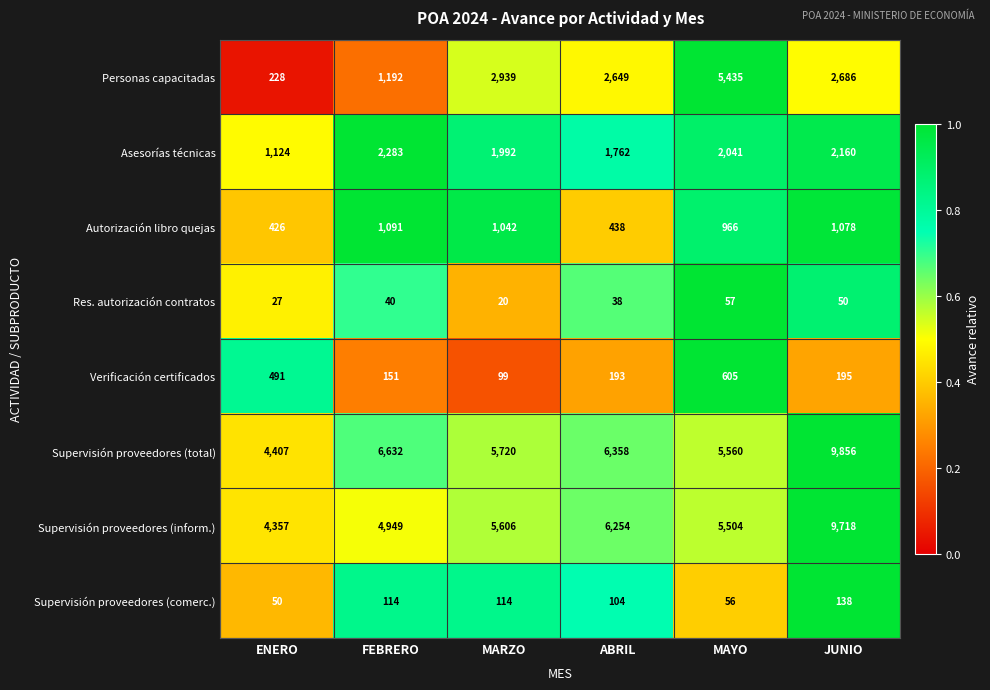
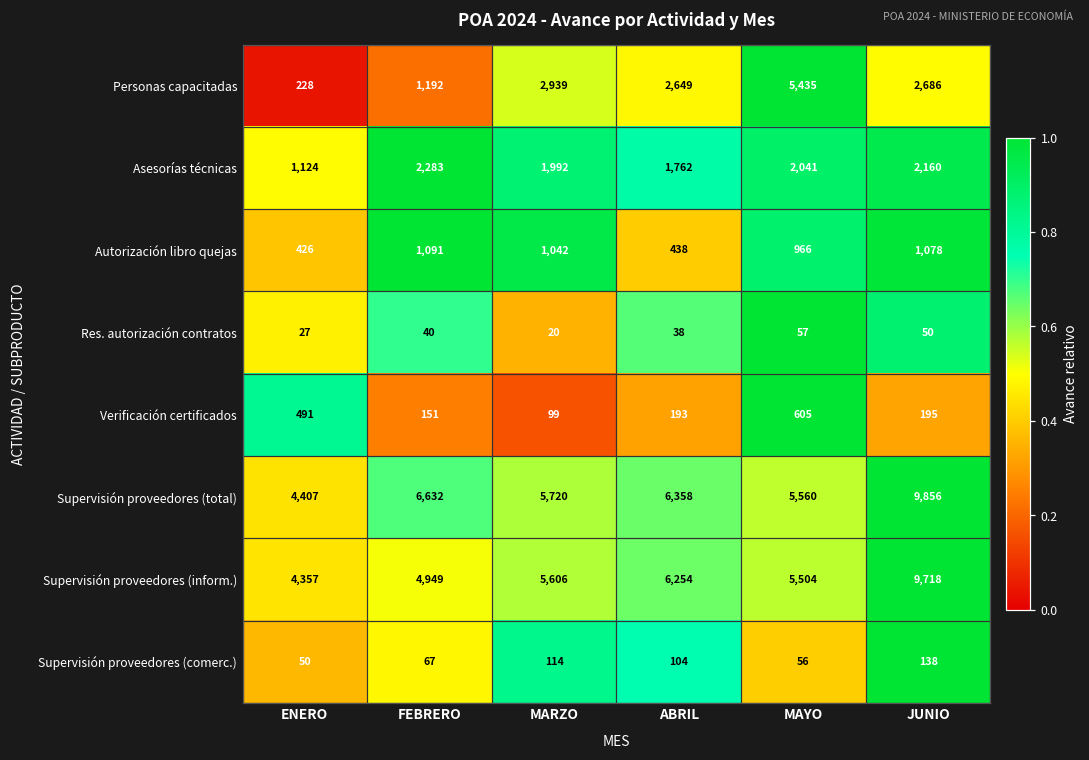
Supervisión proveedores (comerc.), FEBRERO: 114 -> 67
